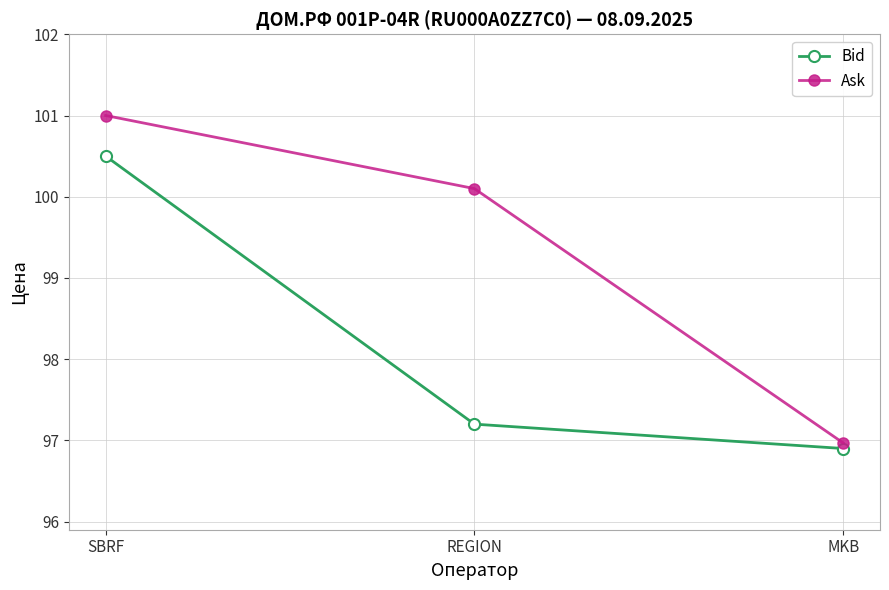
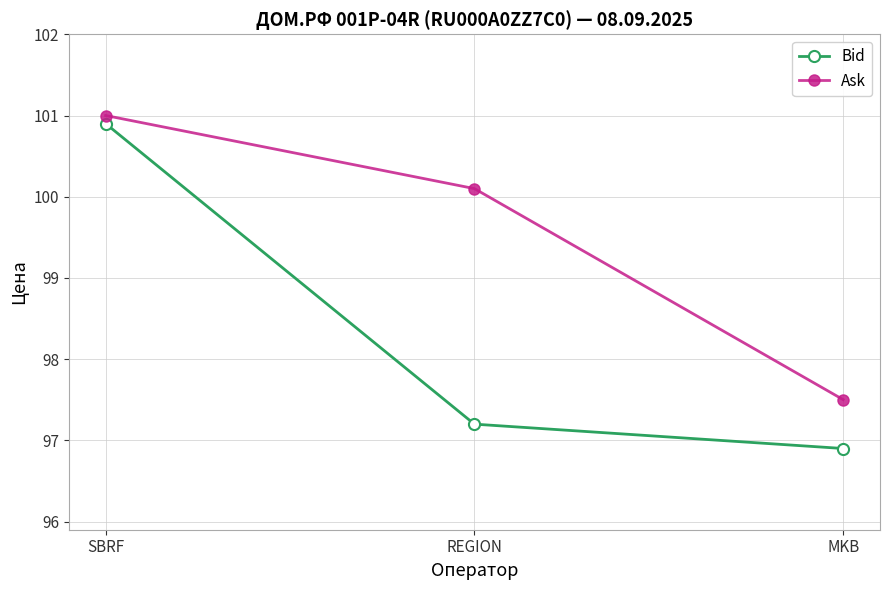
Bid, SBRF: 100.5 -> 100.9
Ask, MKB: 97.0 -> 97.5
